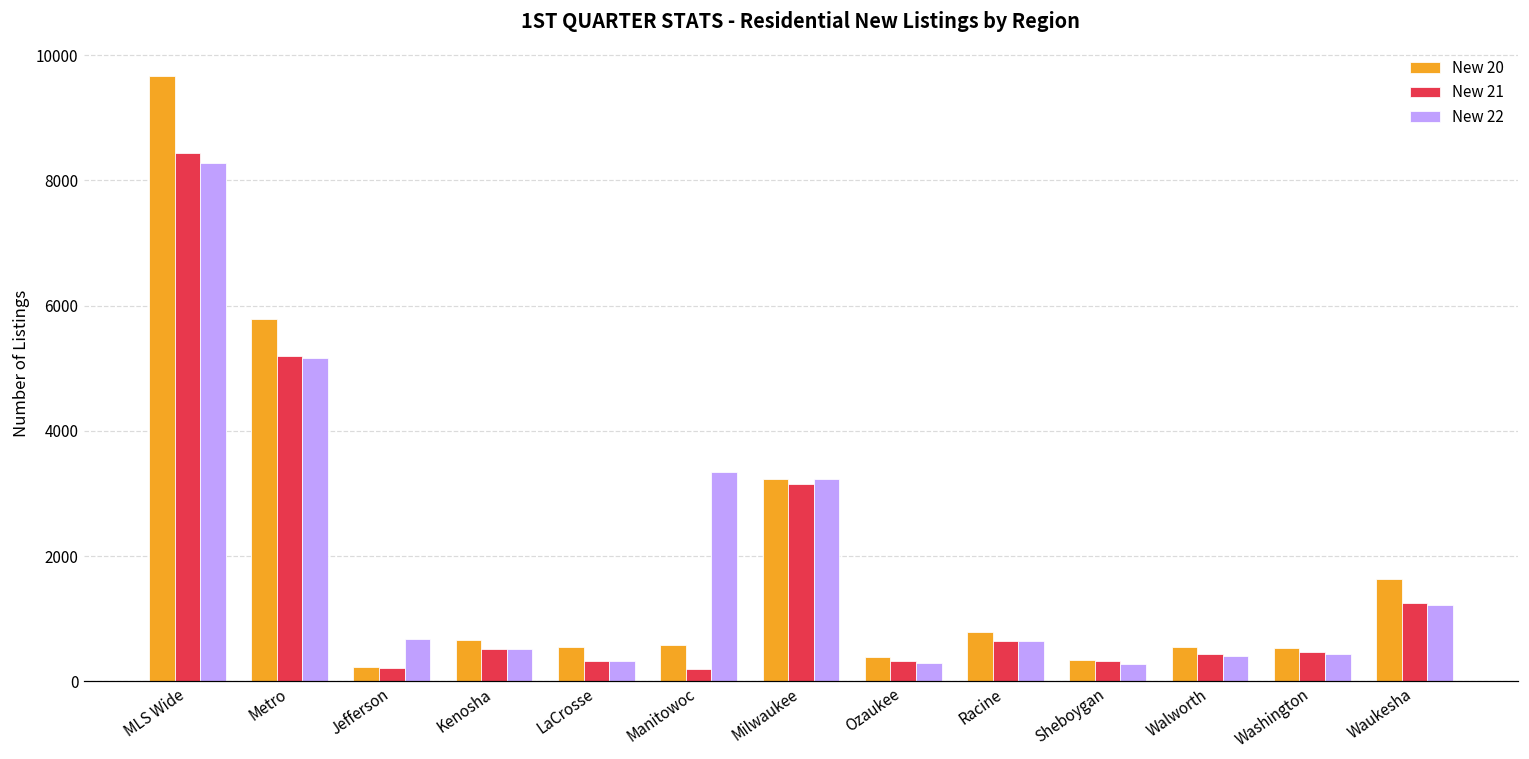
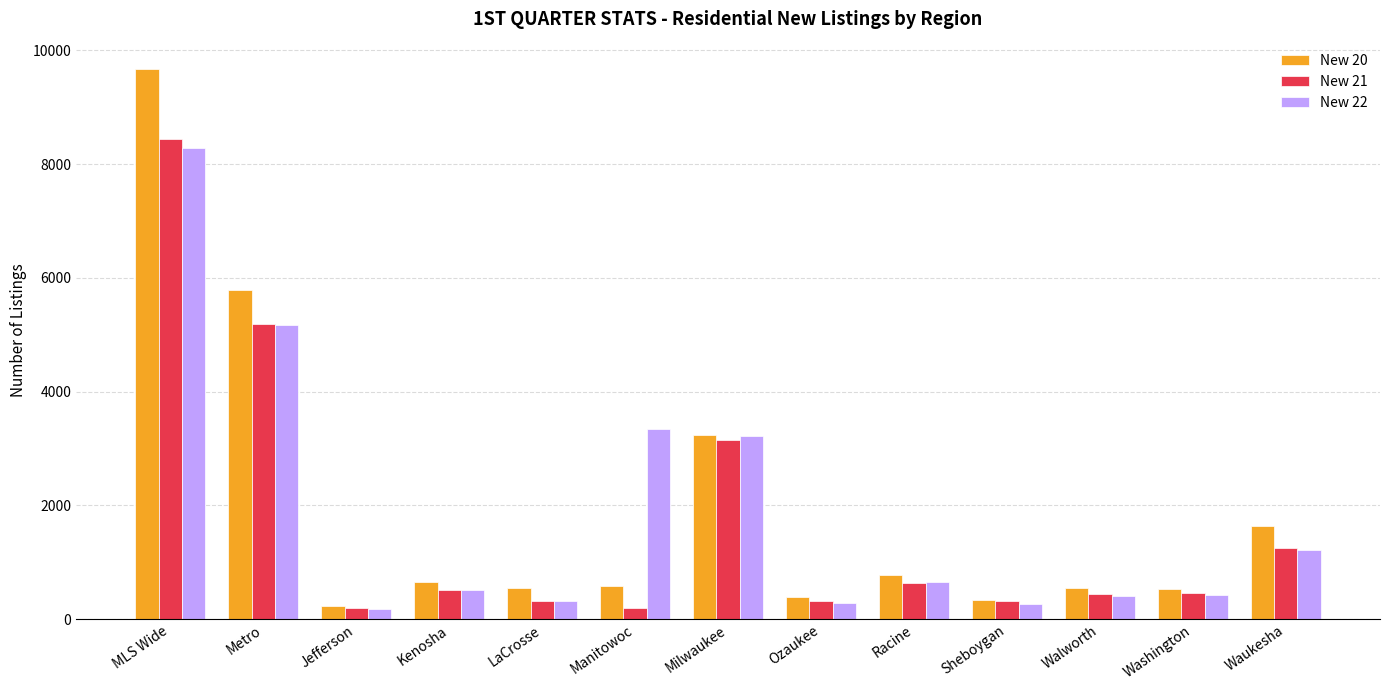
New 22, Jefferson: 700 -> 200
